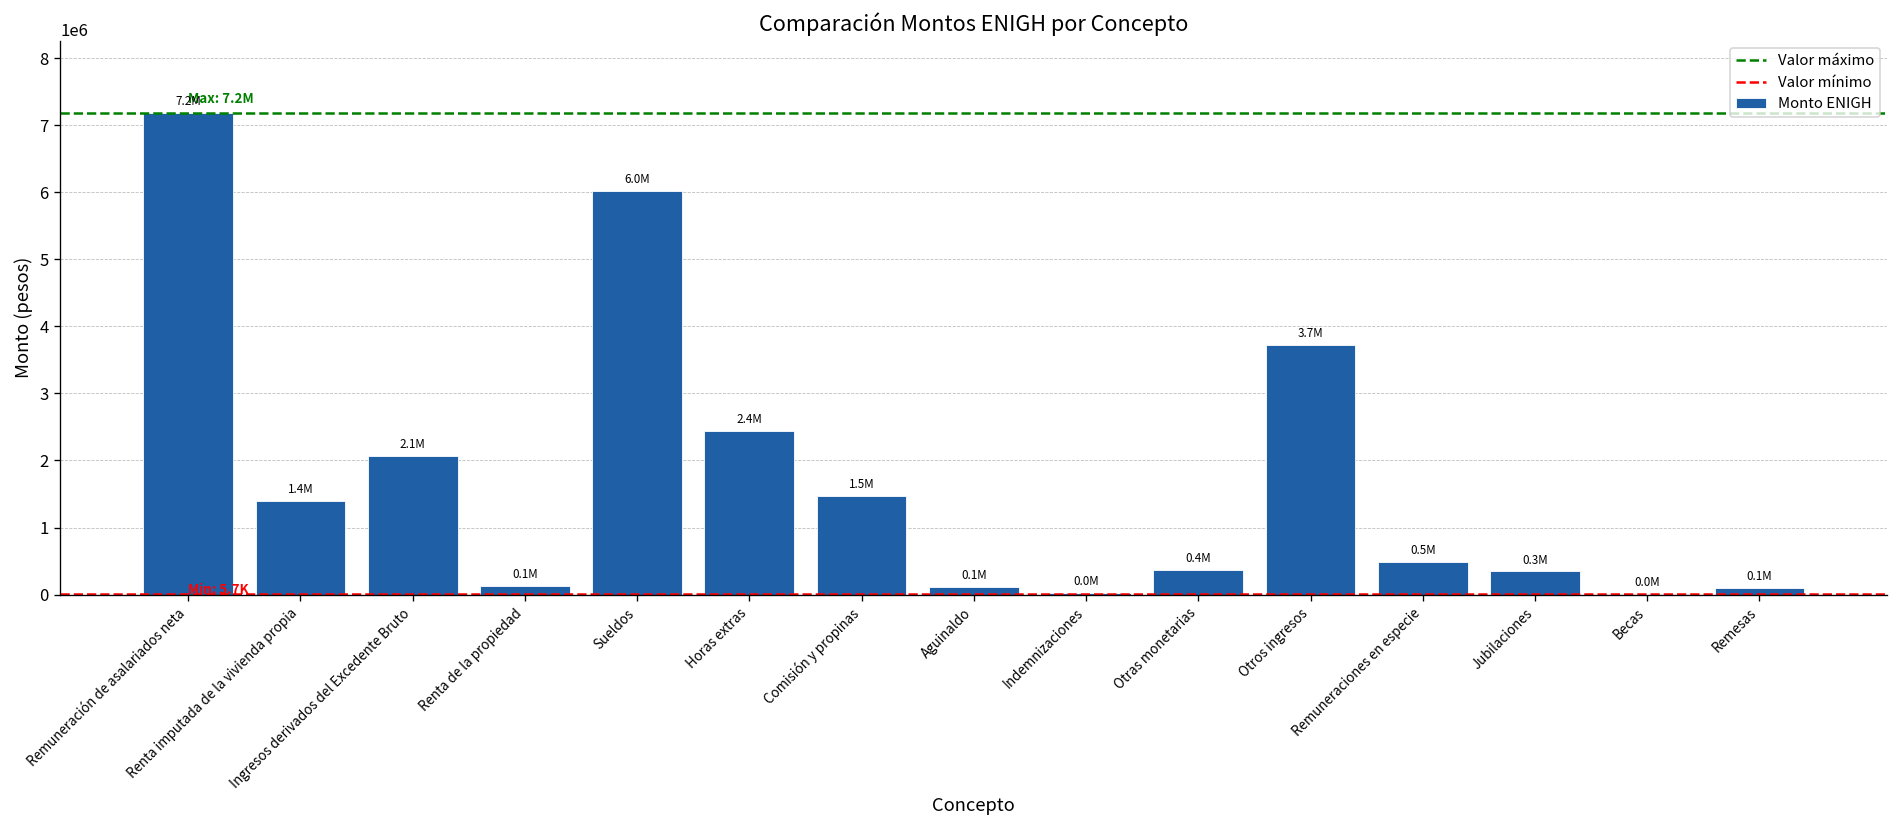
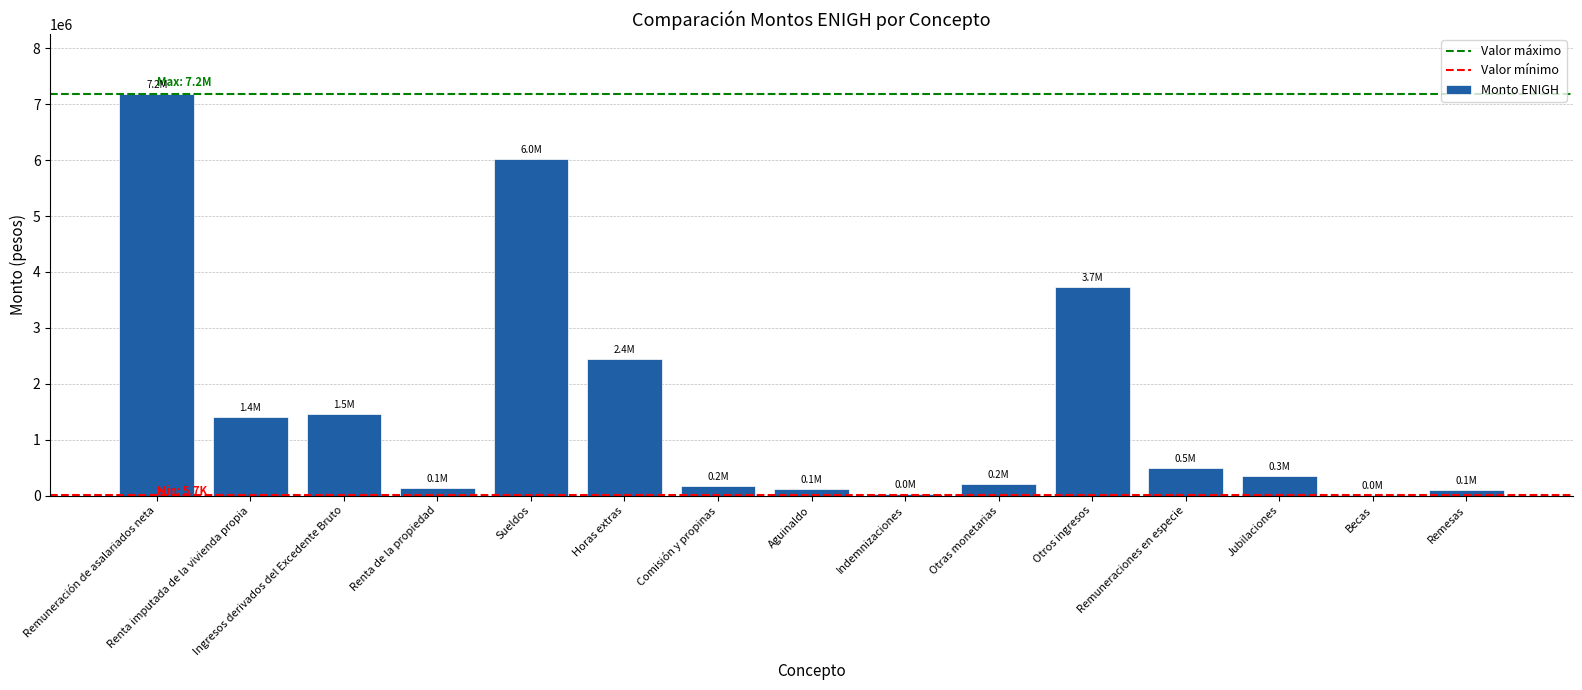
Ingresos derivados del Excedente Bruto: 2.1M -> 1.5M
Comisión y propinas: 1.5M -> 0.2M
Otras monetarias: 0.4M -> 0.2M
